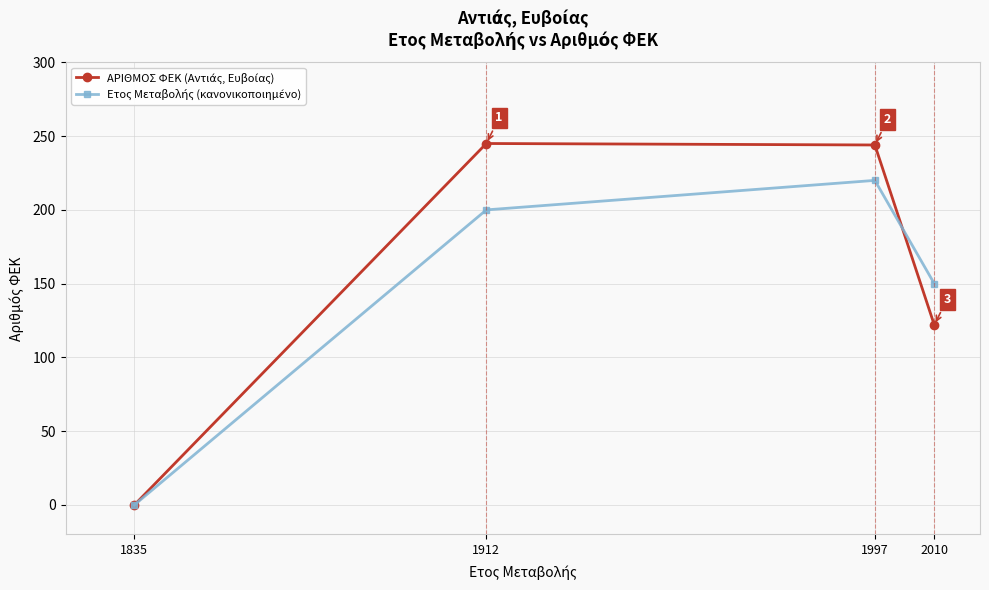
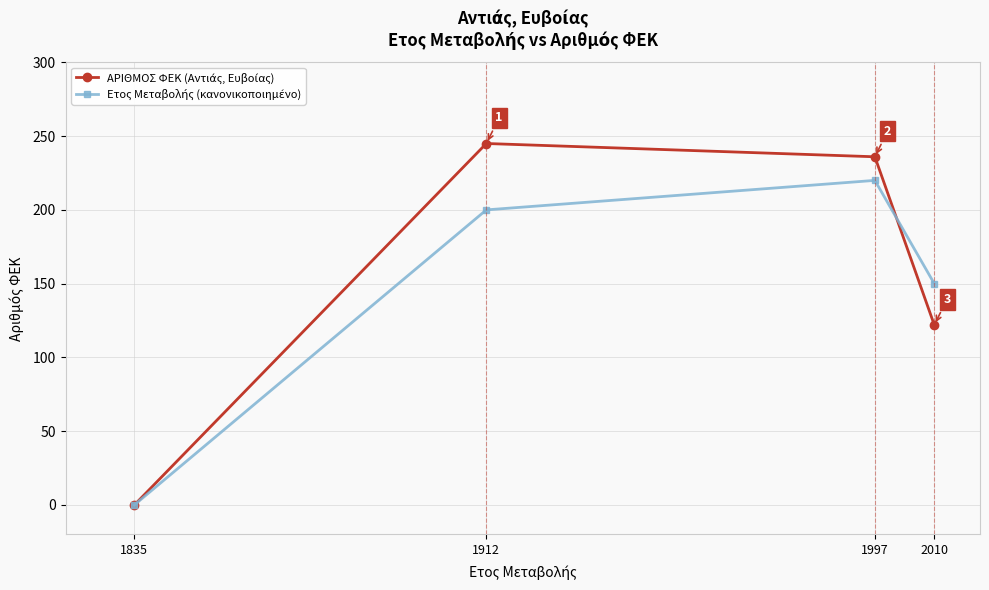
ΑΡΙΘΜΟΣ ΦΕΚ (Αντιάς, Ευβοίας), 1997: 244 -> 236
